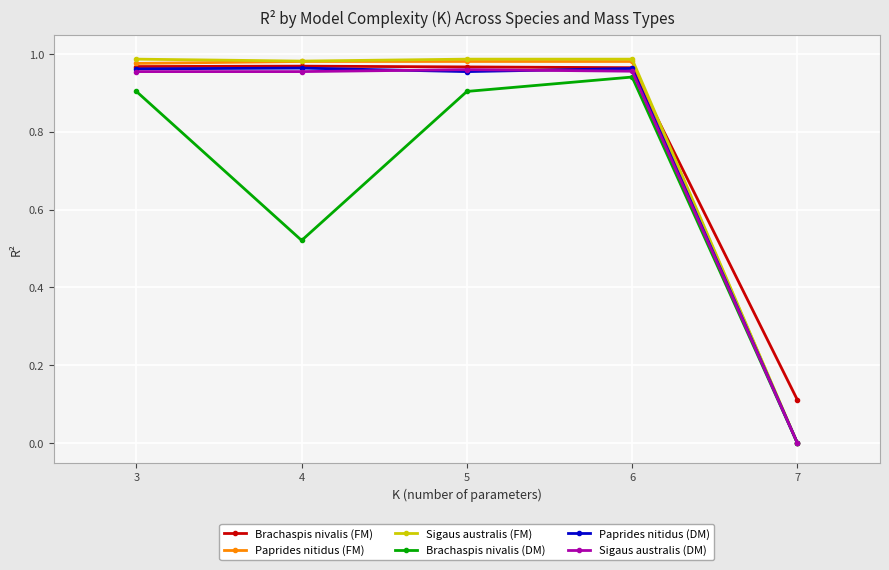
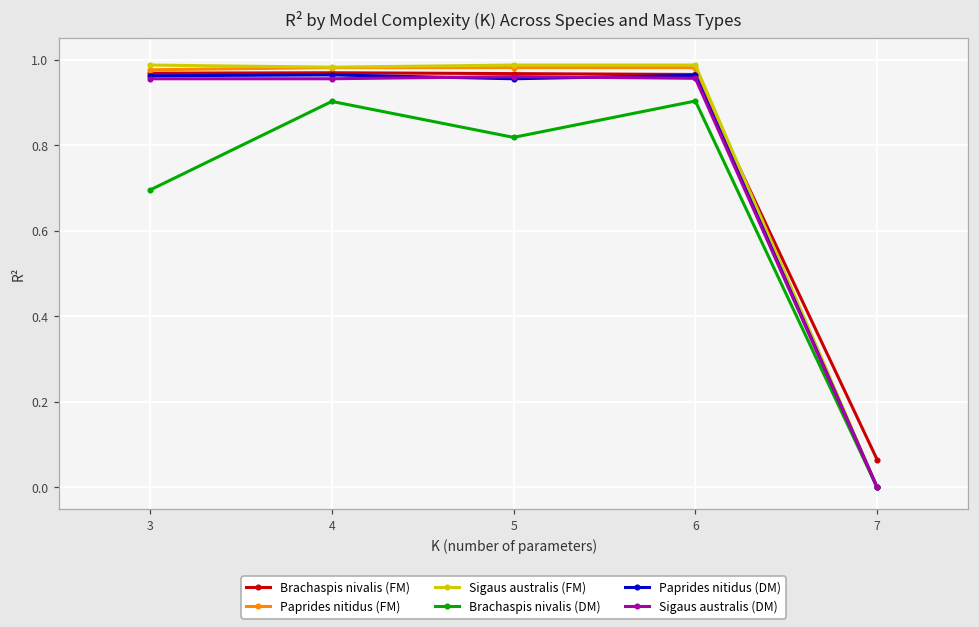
Brachaspis nivalis (DM), 3: 0.90 -> 0.70
Brachaspis nivalis (DM), 4: 0.52 -> 0.90
Brachaspis nivalis (DM), 5: 0.90 -> 0.82
Brachaspis nivalis (DM), 6: 0.94 -> 0.90
Brachaspis nivalis (FM), 7: 0.11 -> 0.07
